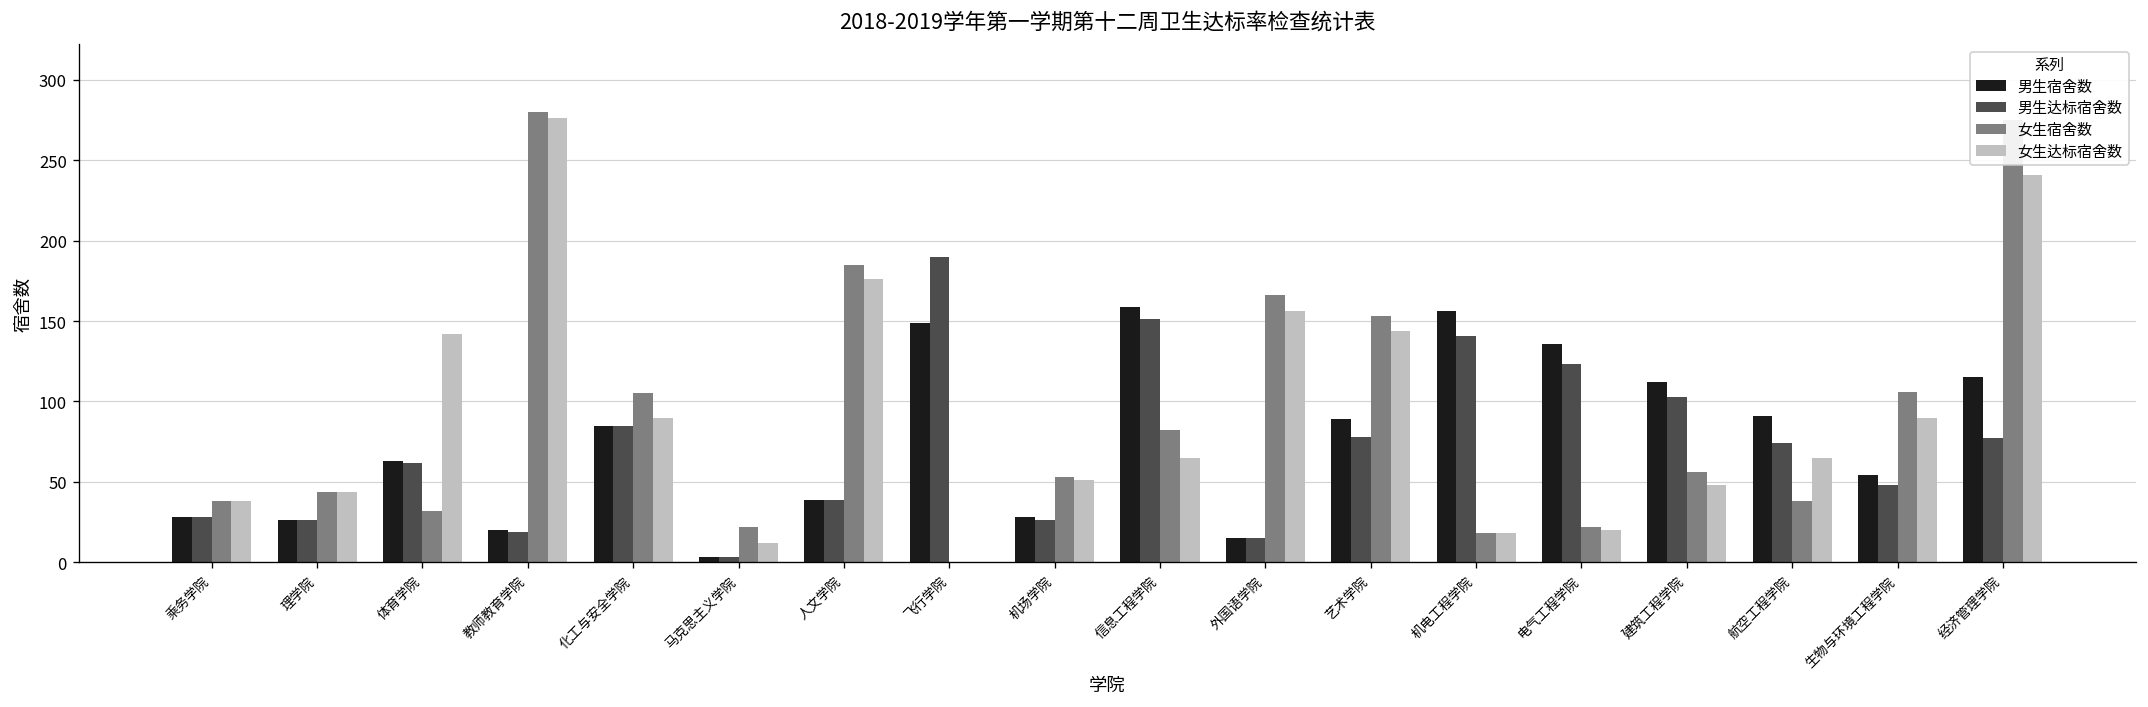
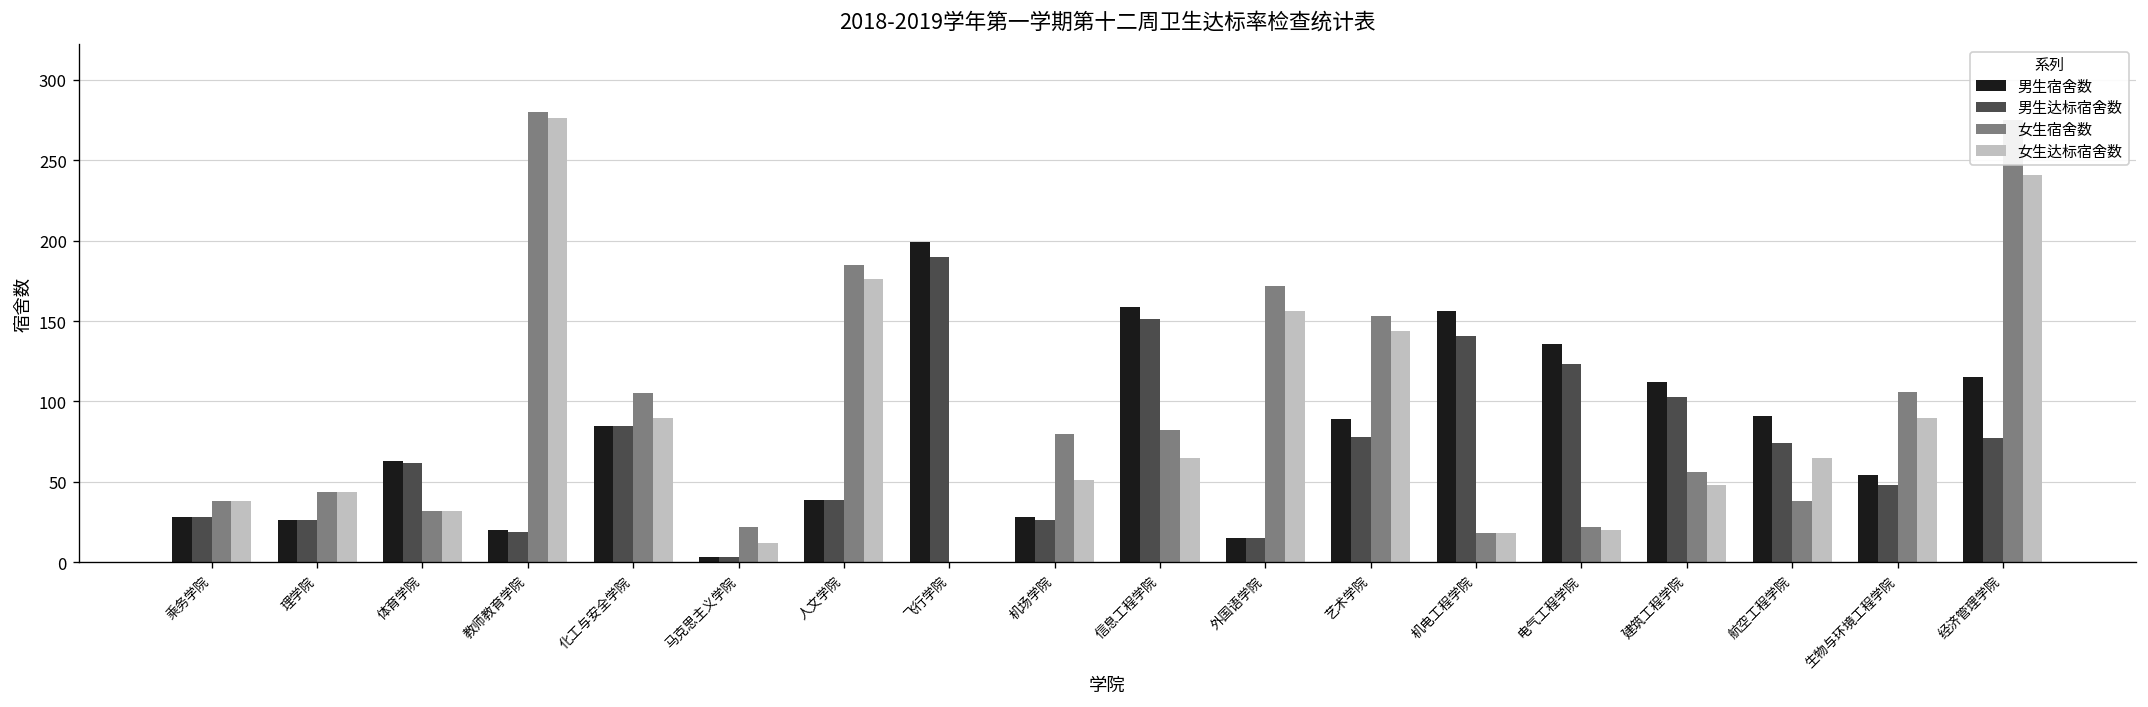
女生达标宿舍数, 体育学院: 142 -> 32
男生宿舍数, 飞行学院: 149 -> 199
女生宿舍数, 机场学院: 53 -> 80
女生宿舍数, 外国语学院: 166 -> 172
